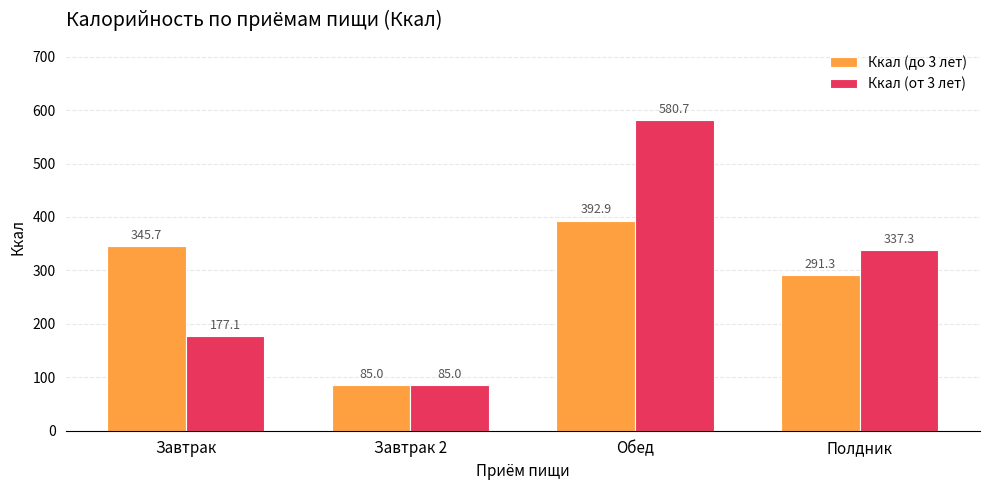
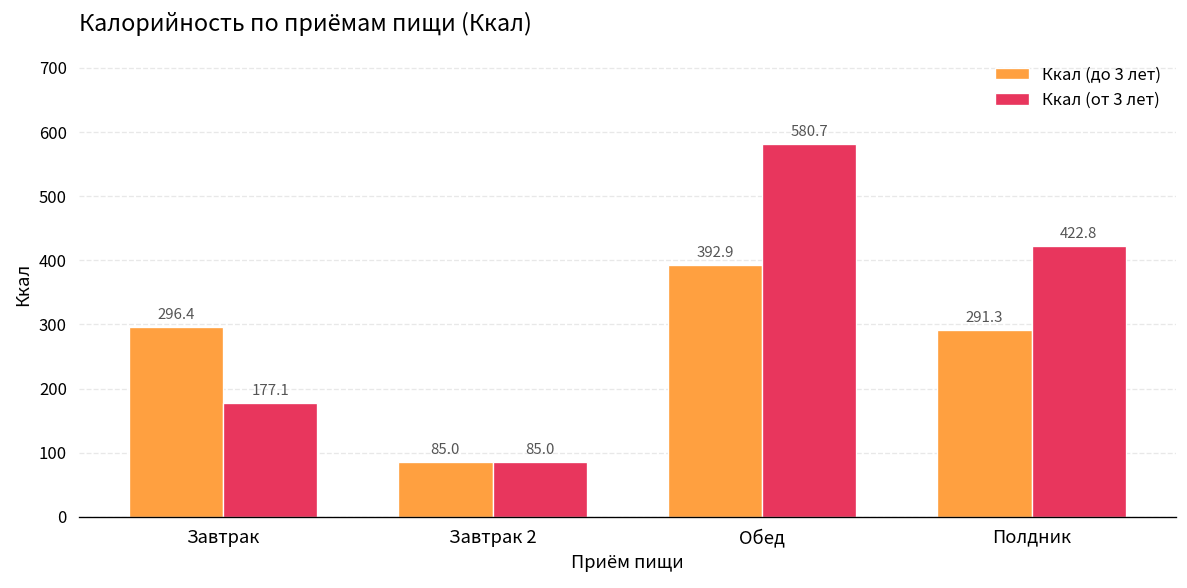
Ккал (до 3 лет), Завтрак: 345.7 -> 296.4
Ккал (от 3 лет), Полдник: 337.3 -> 422.8
